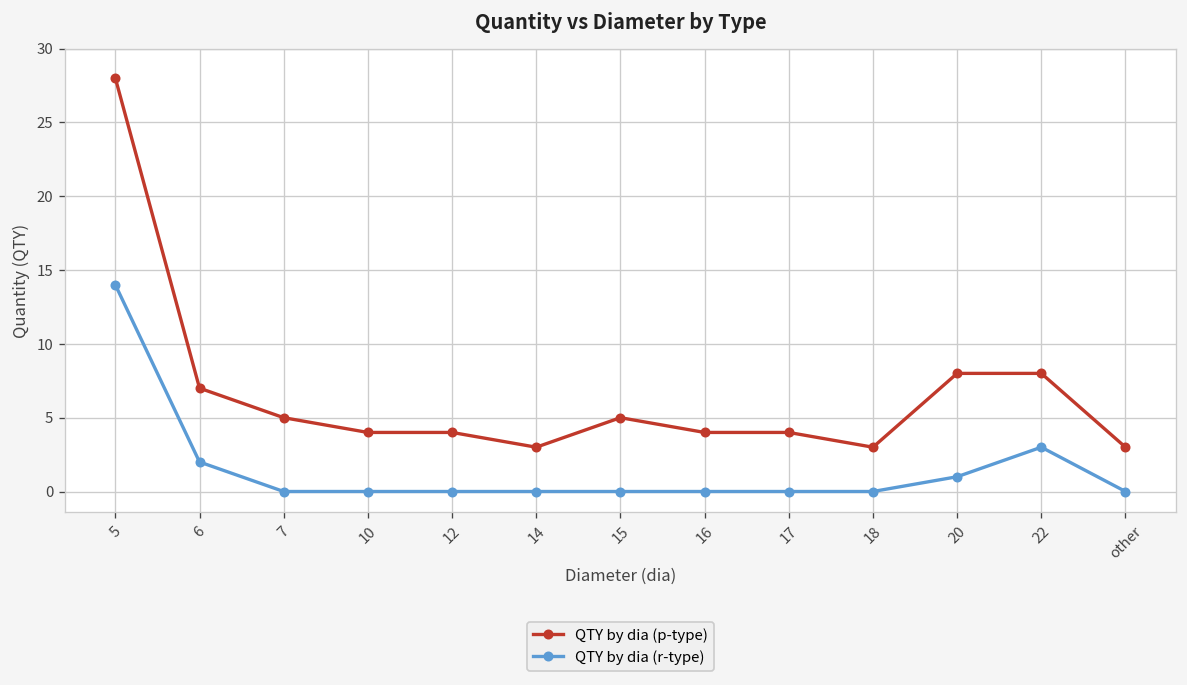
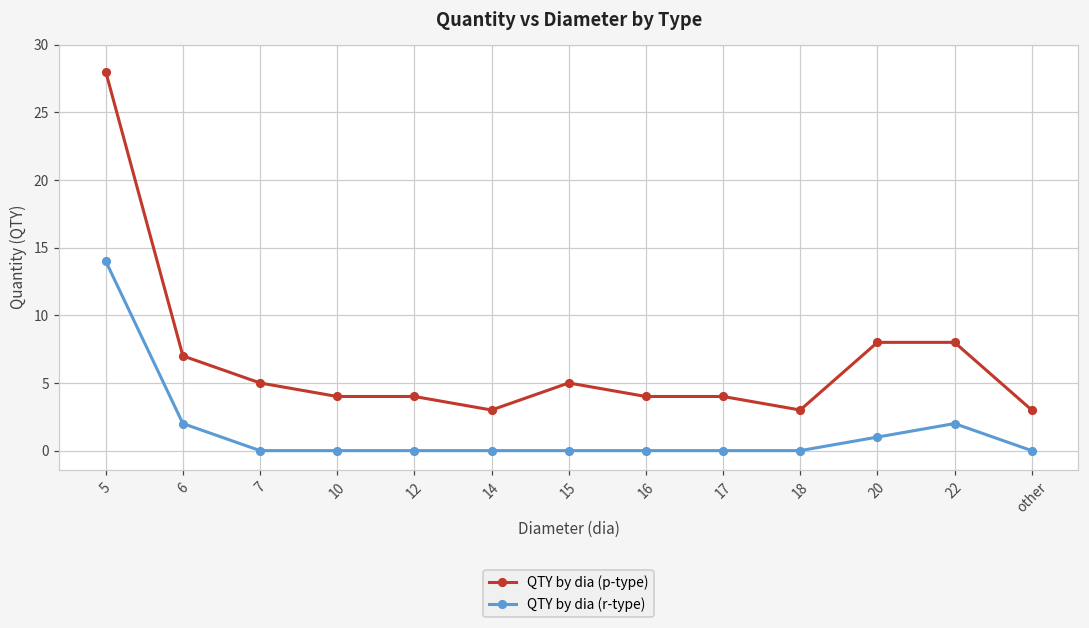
QTY by dia (r-type), 22: 3 -> 2
